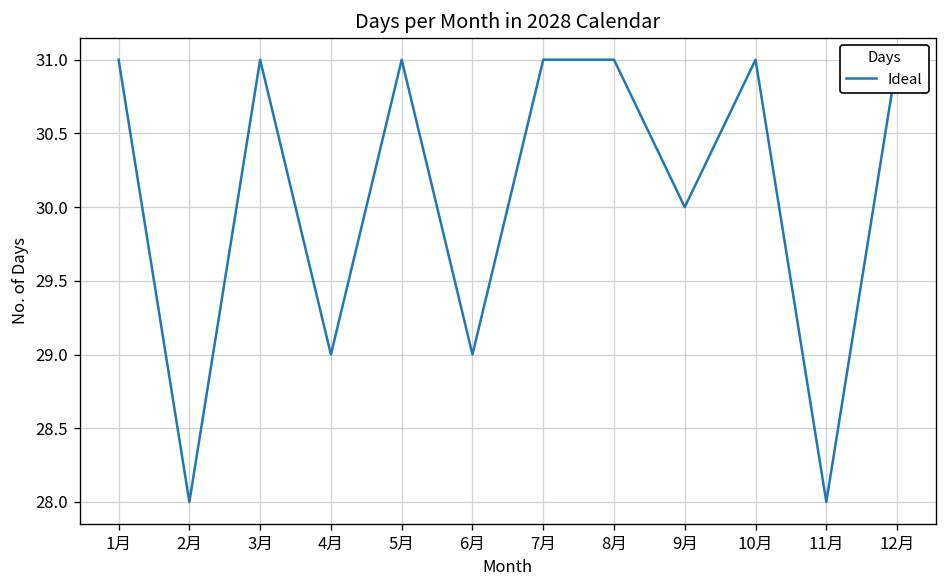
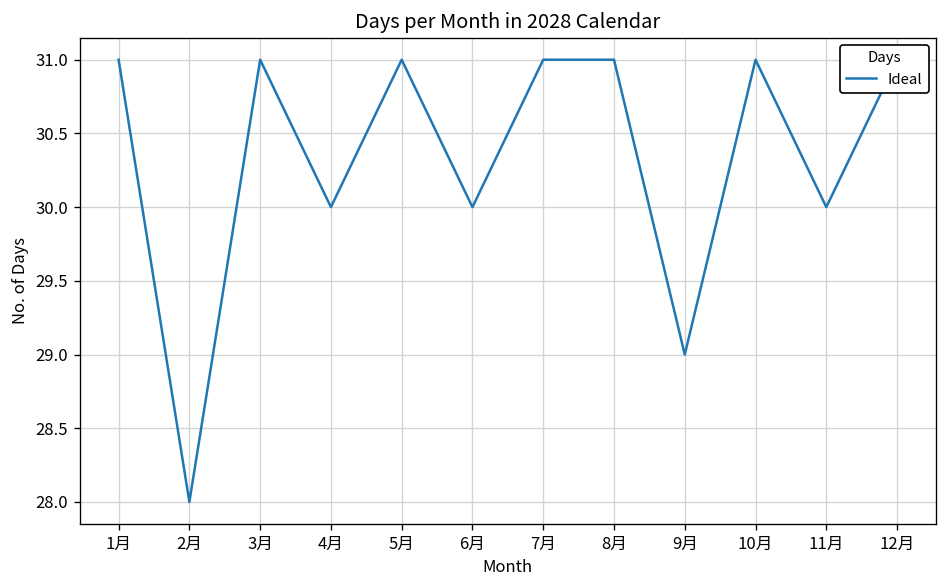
4月: 29 -> 30
6月: 29 -> 30
9月: 30 -> 29
11月: 28 -> 30
